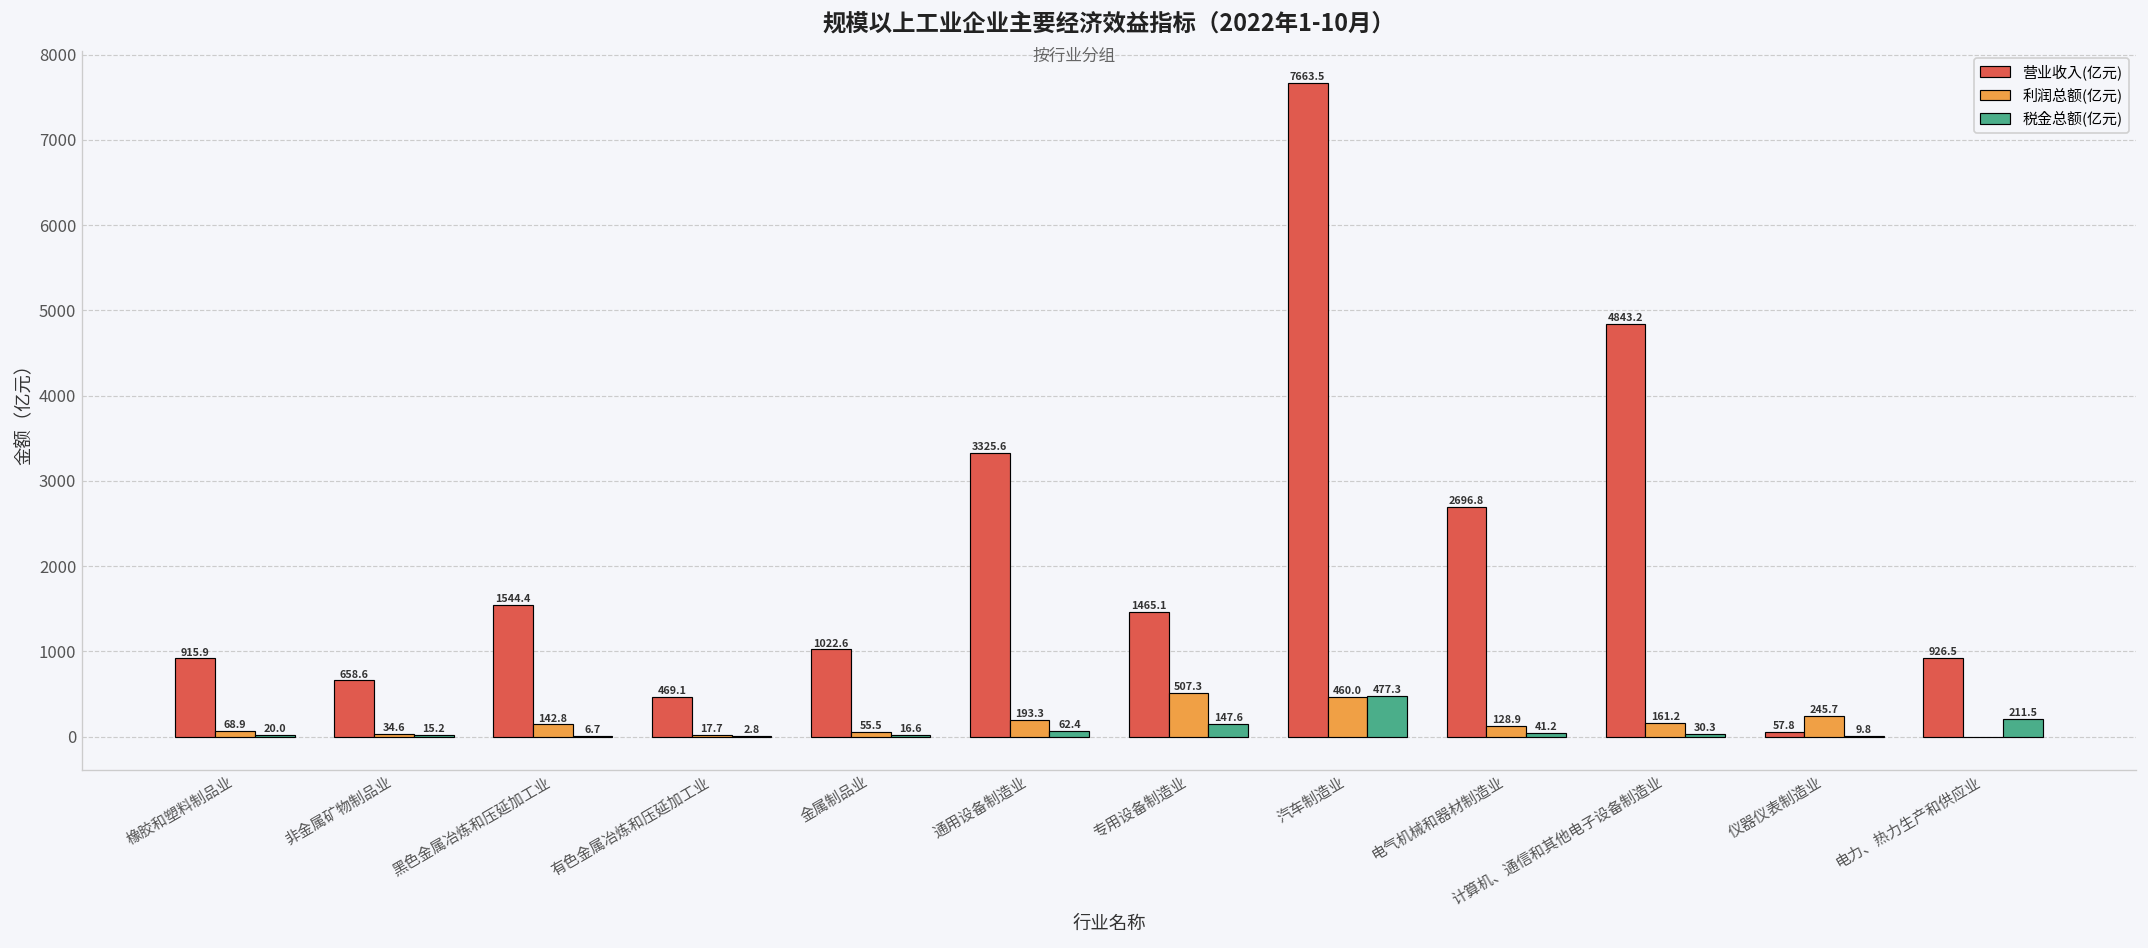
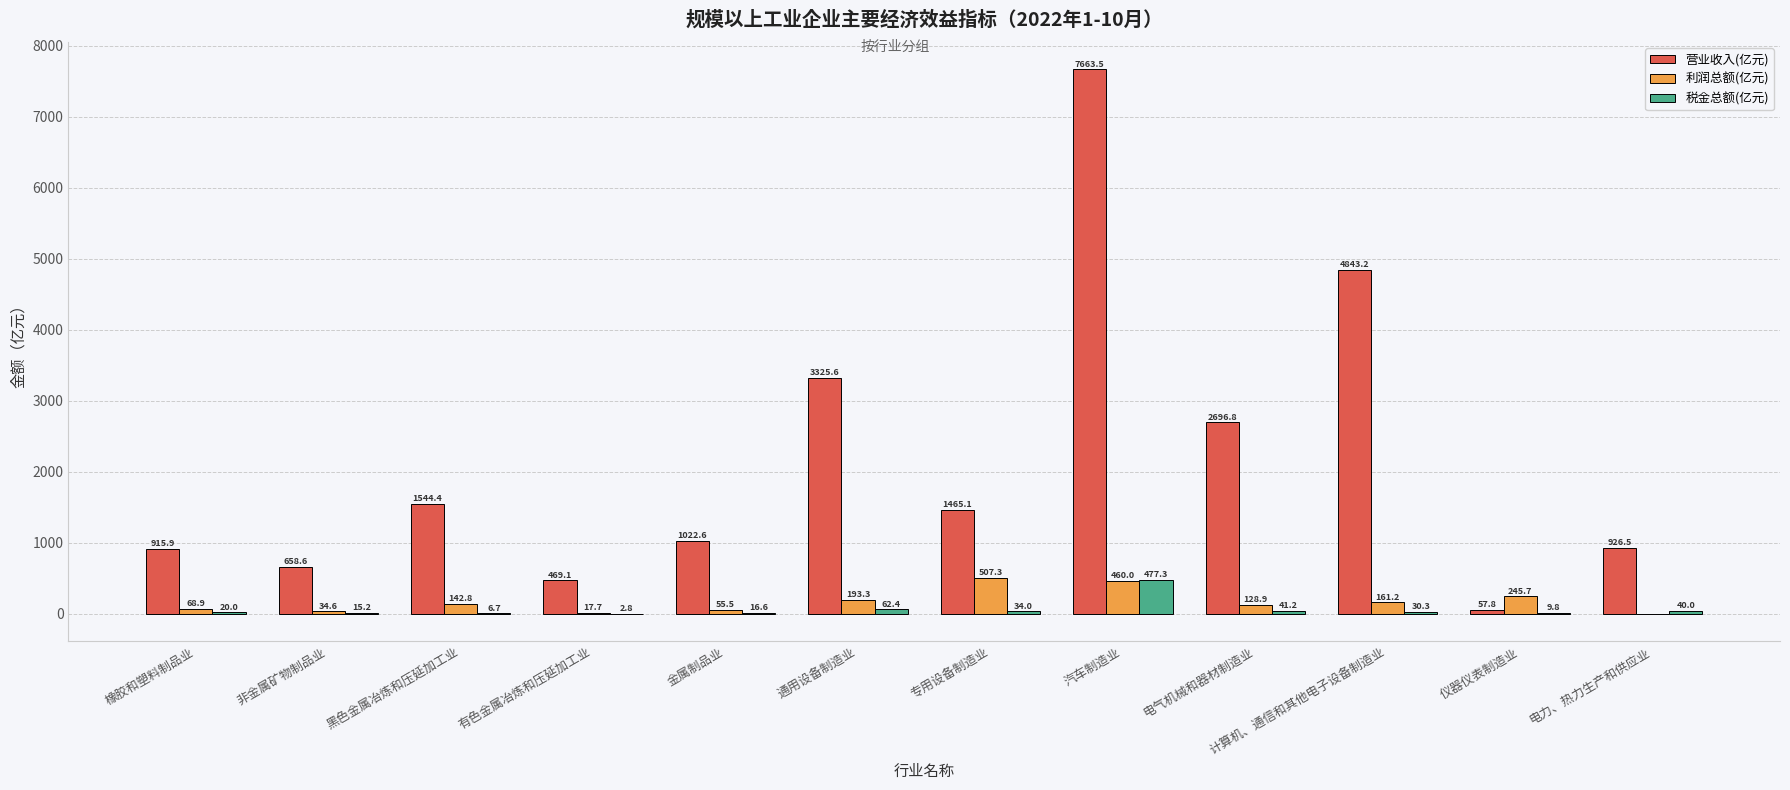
税金总额(亿元), 专用设备制造业: 147.6 -> 34.0
税金总额(亿元), 电力、热力生产和供应业: 211.5 -> 40.0
